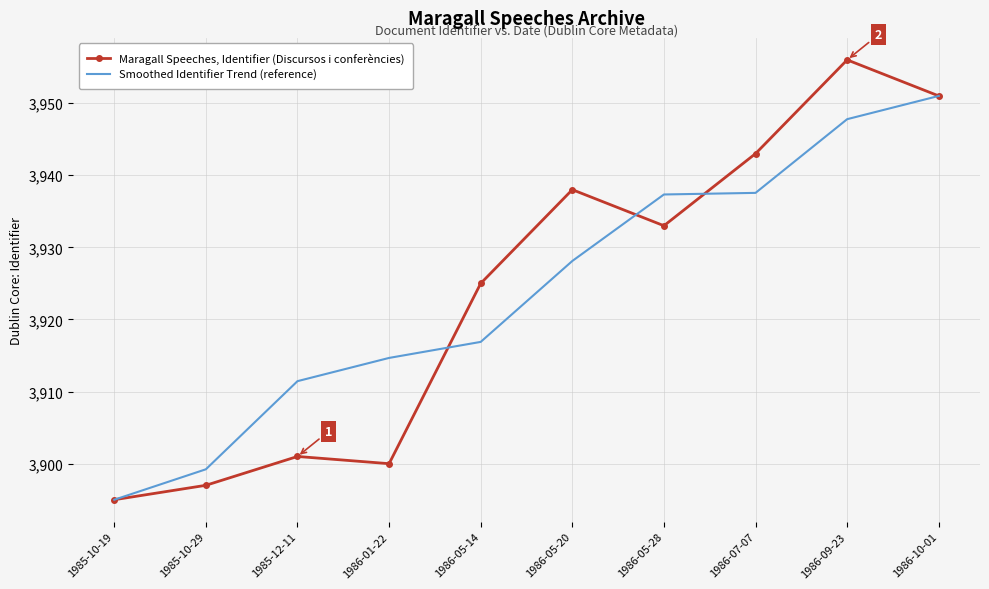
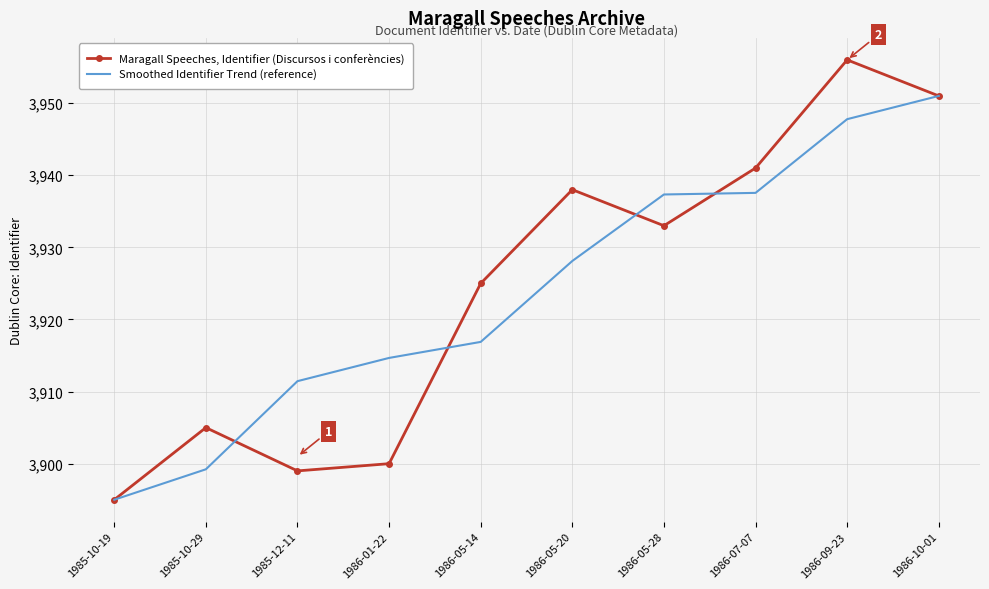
Maragall Speeches, Identifier (Discursos i conferències), 1985-10-29: 3,897 -> 3,905
Maragall Speeches, Identifier (Discursos i conferències), 1985-12-11: 3,901 -> 3,899
Maragall Speeches, Identifier (Discursos i conferències), 1986-07-07: 3,943 -> 3,941
